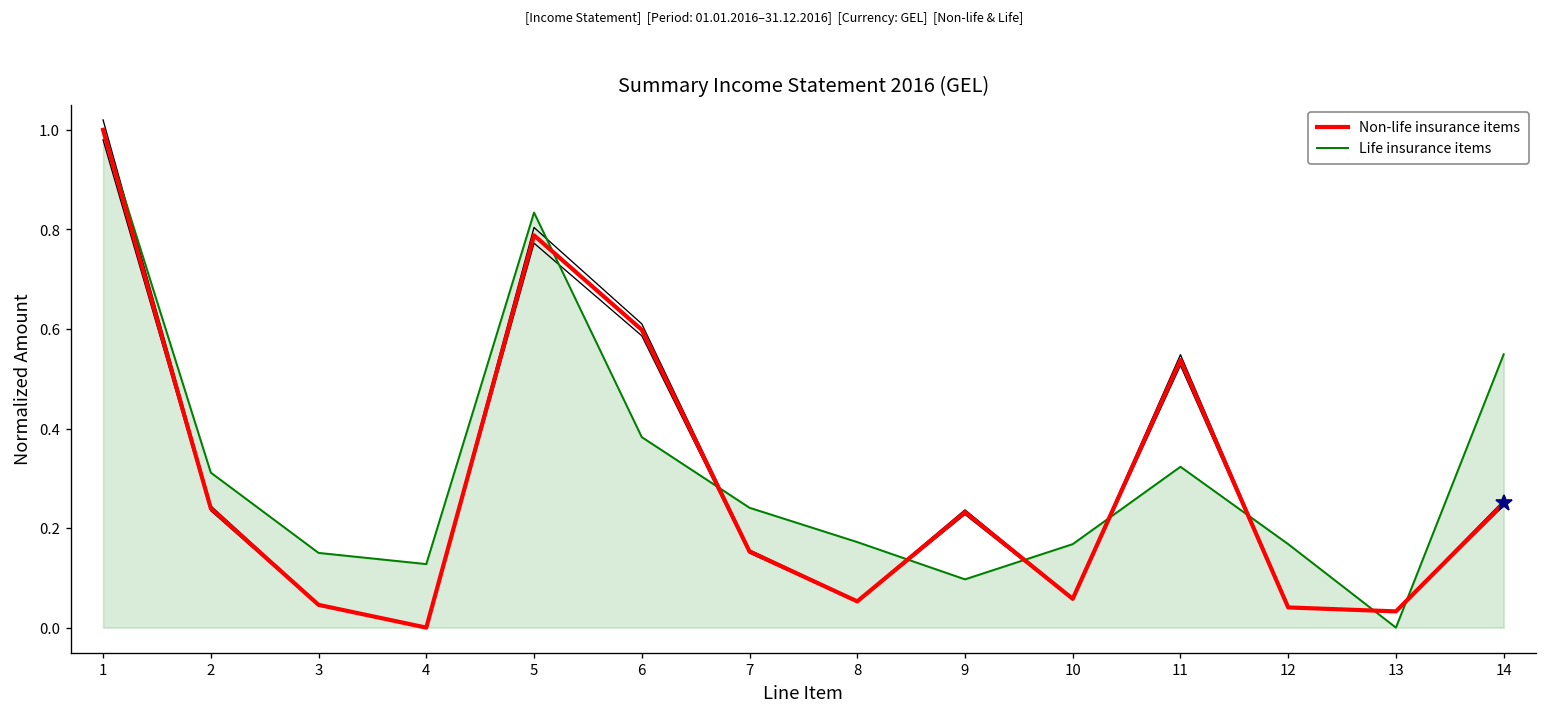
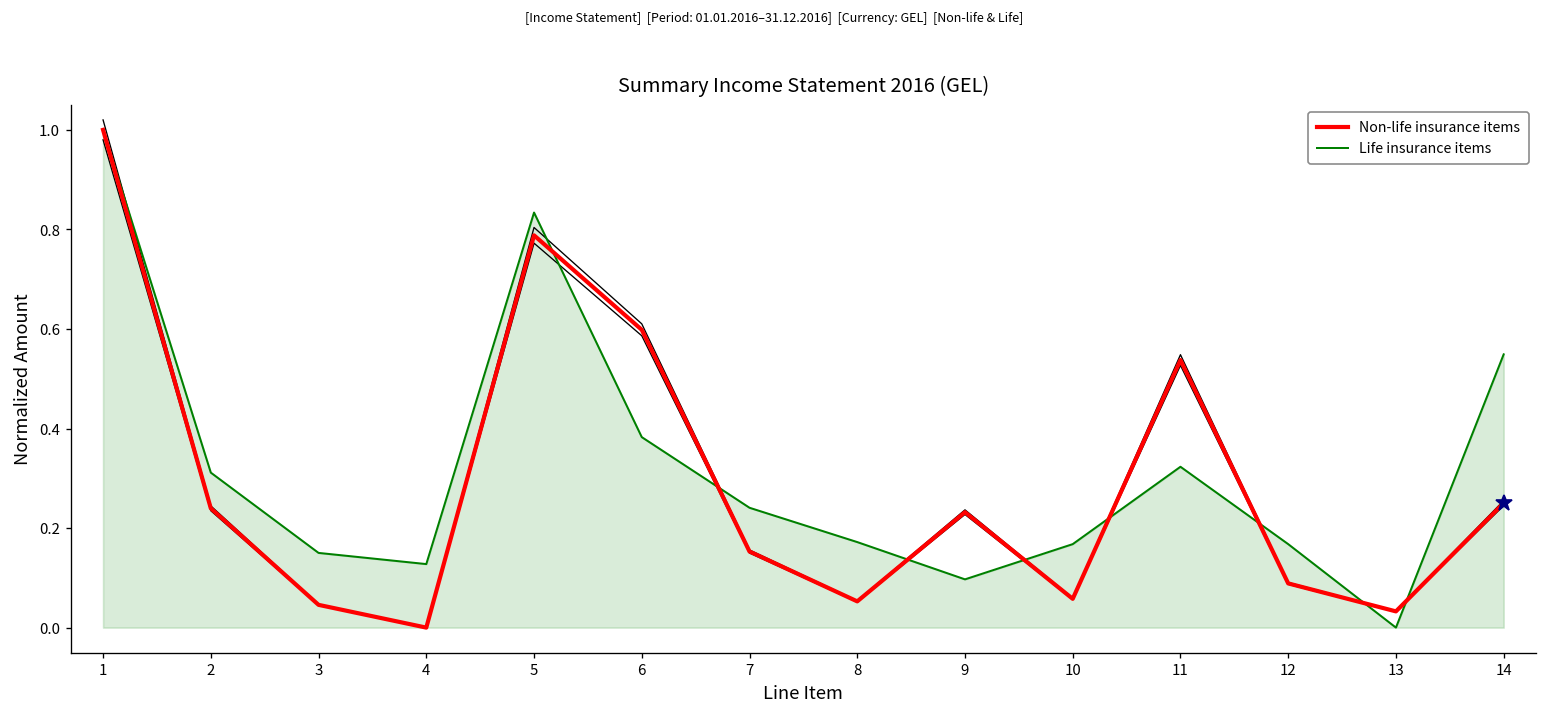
Non-life insurance items, 12: 0.04 -> 0.09
